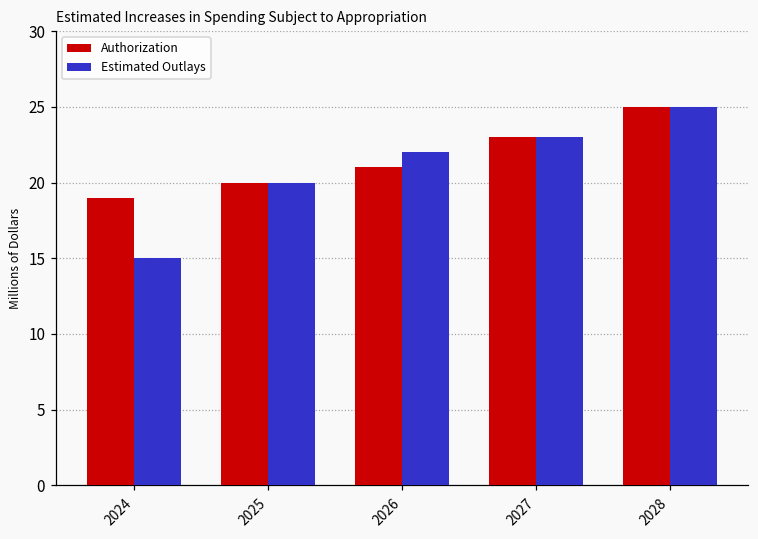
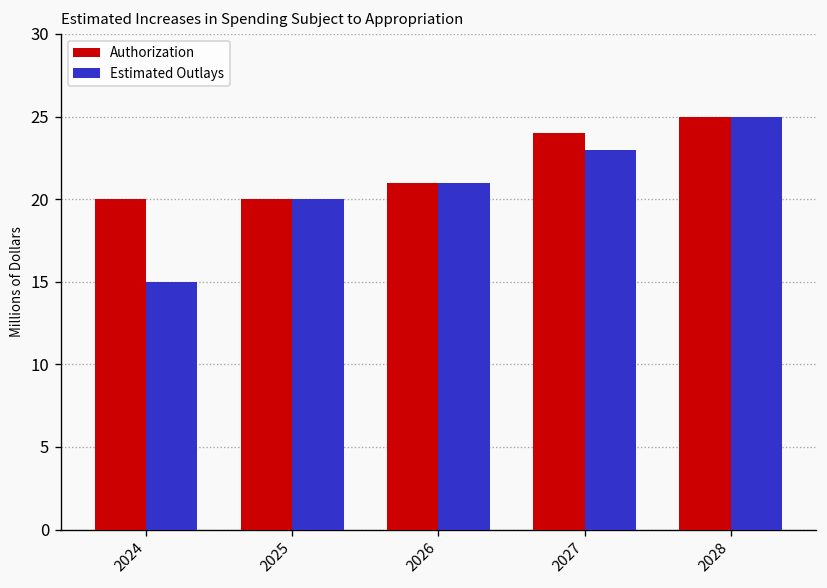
Authorization, 2024: 19 -> 20
Estimated Outlays, 2026: 22 -> 21
Authorization, 2027: 23 -> 24
